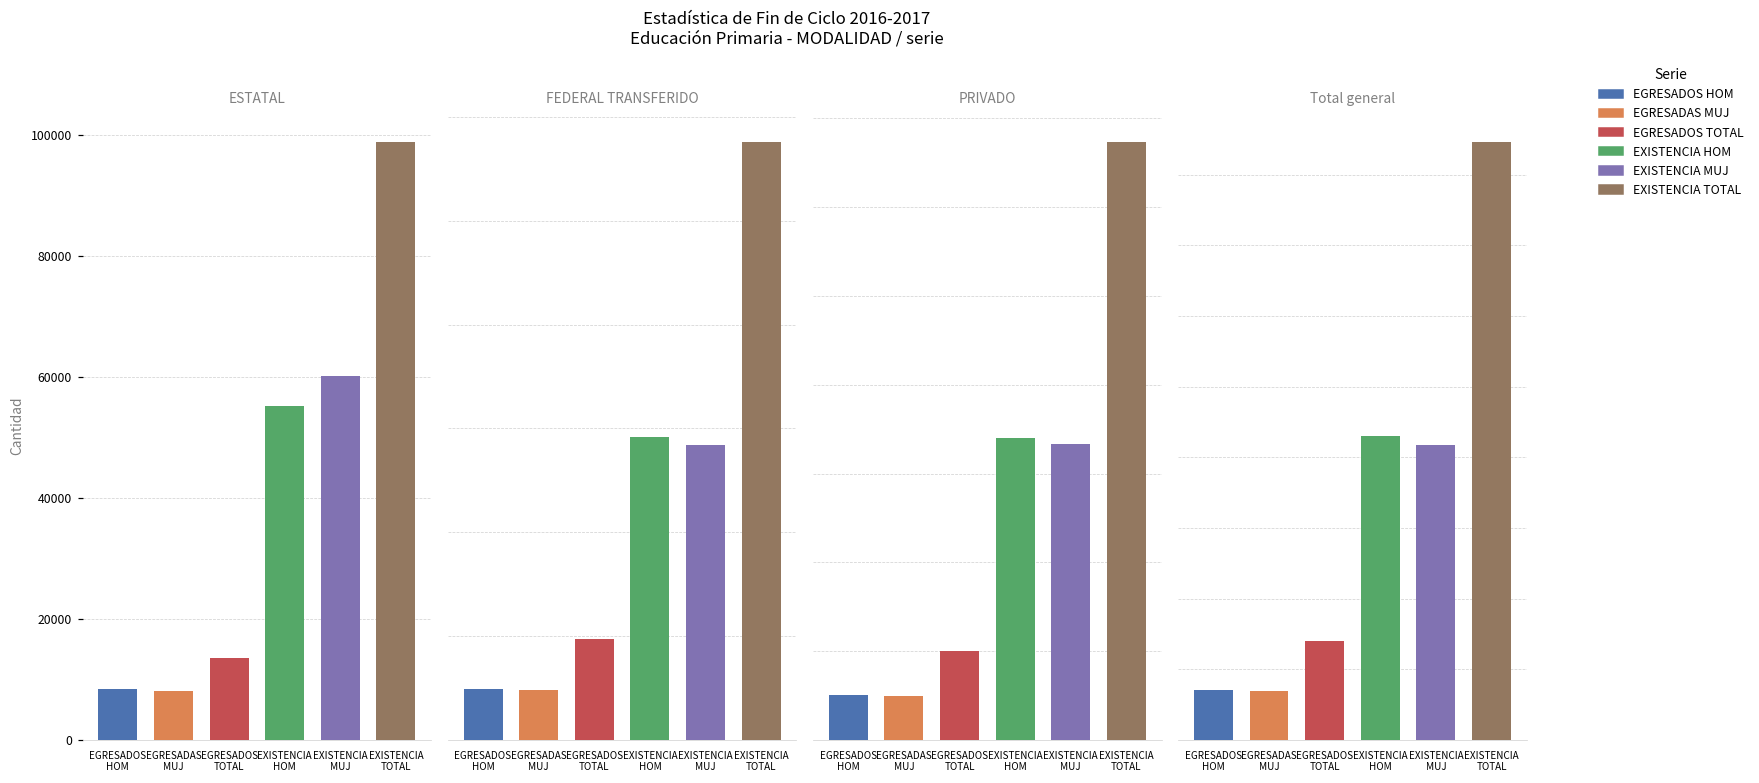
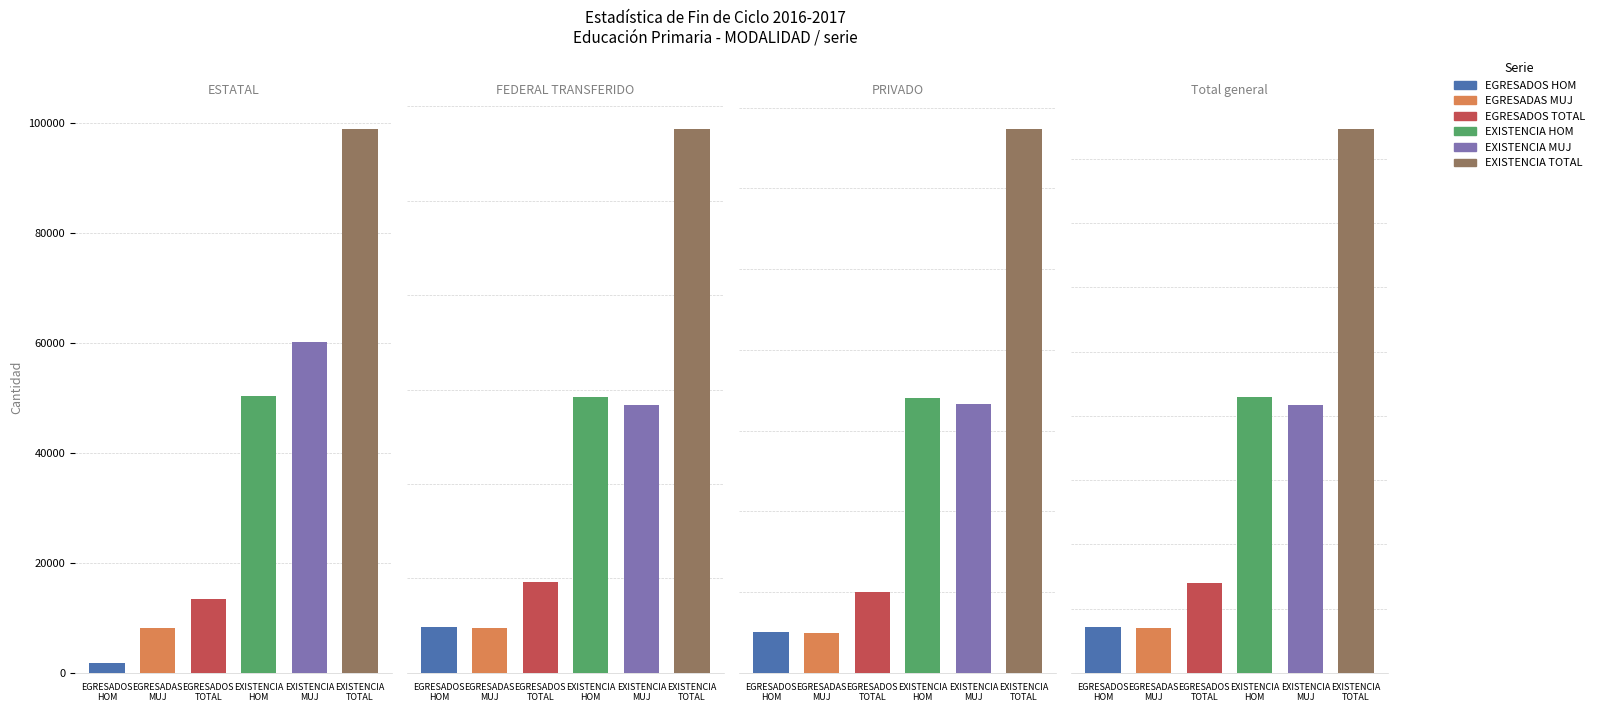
ESTATAL, EGRESADOS HOM: 8000 -> 2000
ESTATAL, EXISTENCIA HOM: 55000 -> 50000
